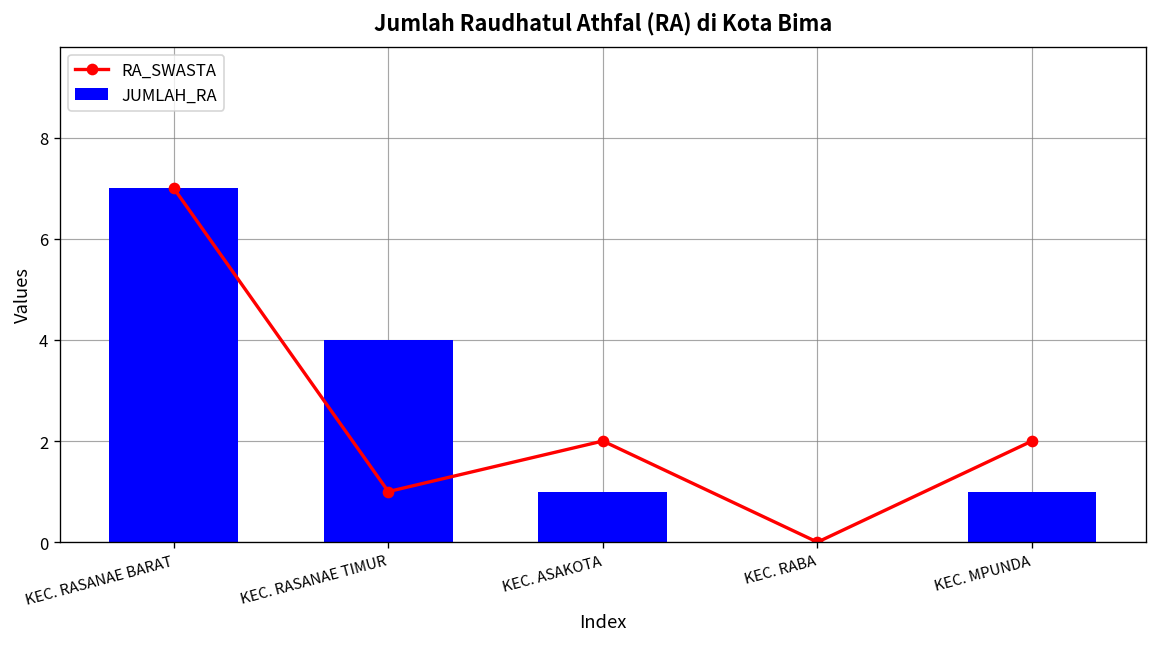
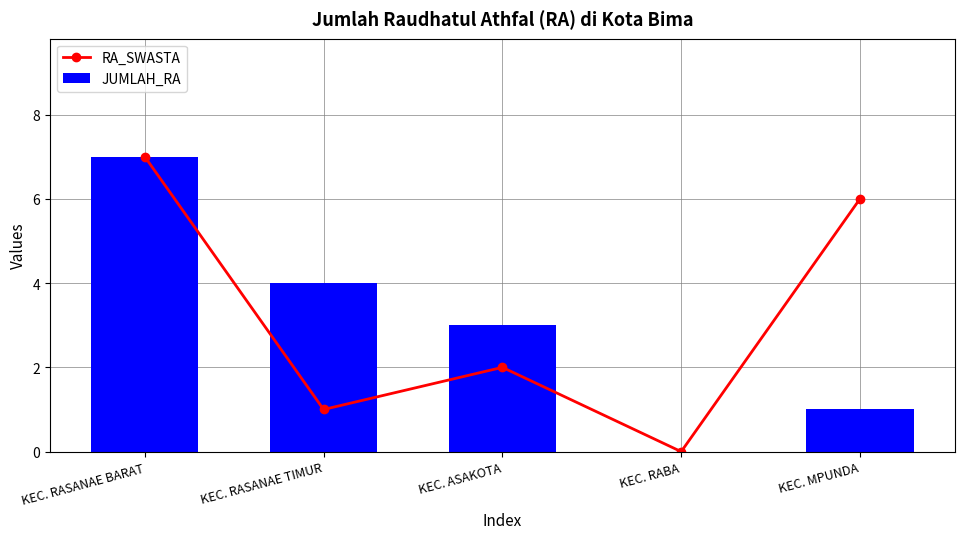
JUMLAH_RA, KEC. ASAKOTA: 1 -> 3
RA_SWASTA, KEC. MPUNDA: 2 -> 6
